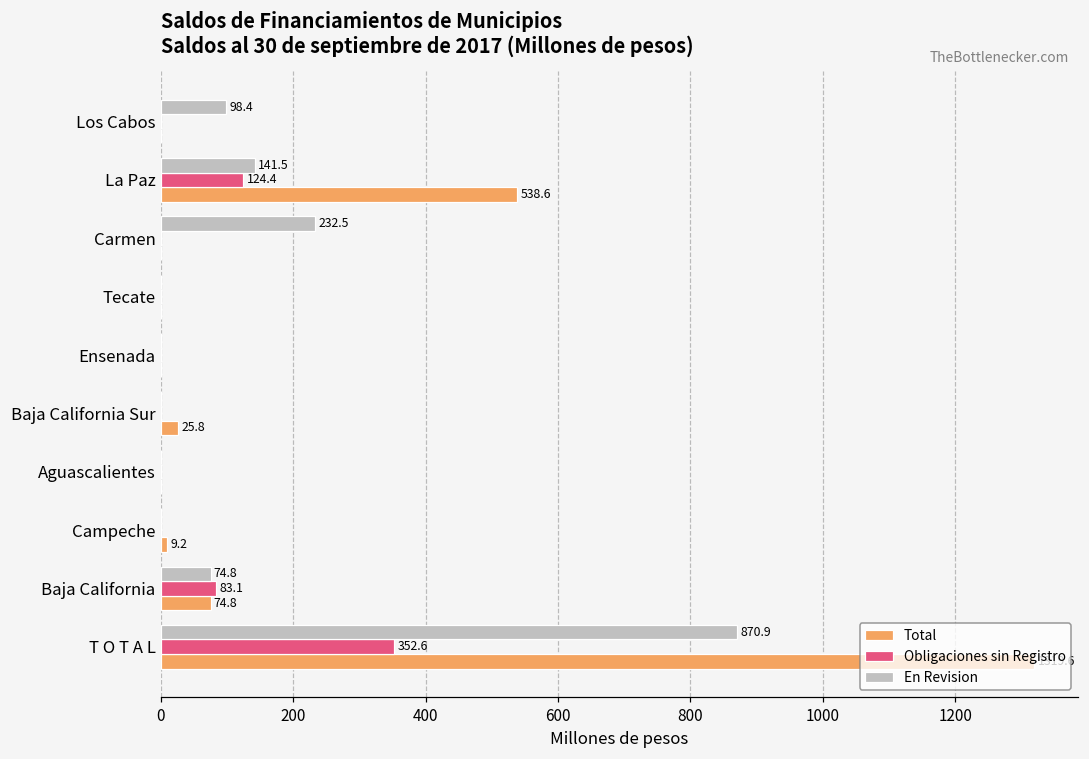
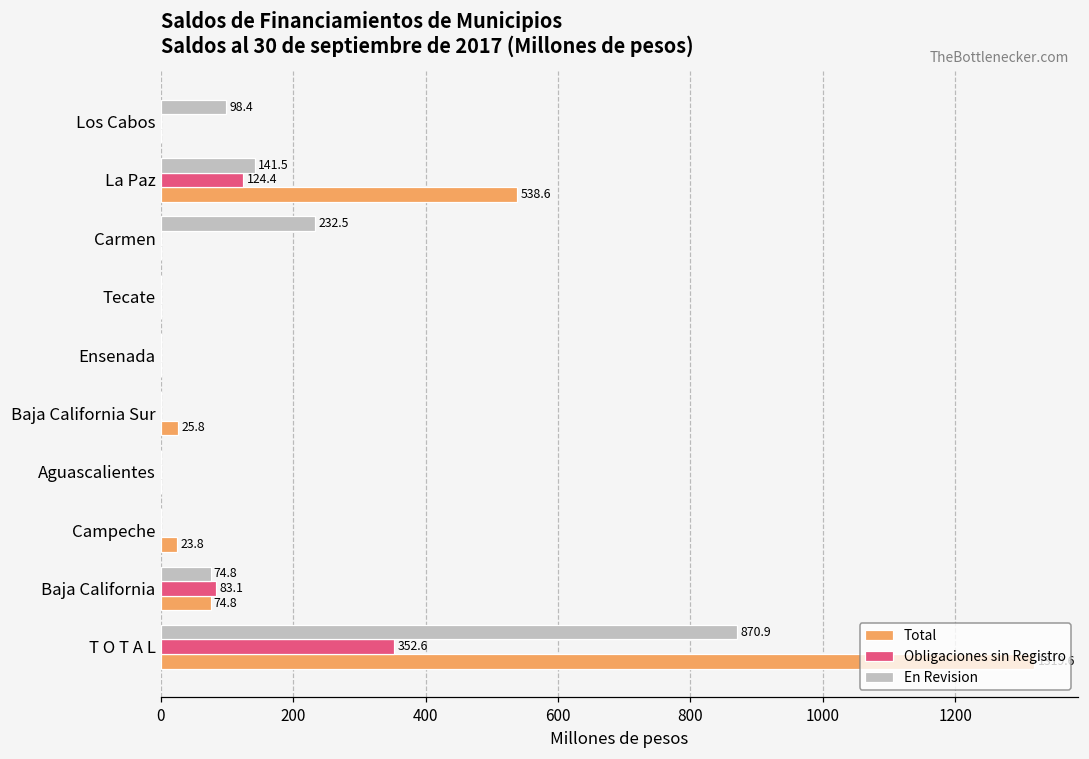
Total, Campeche: 9.2 -> 23.8
